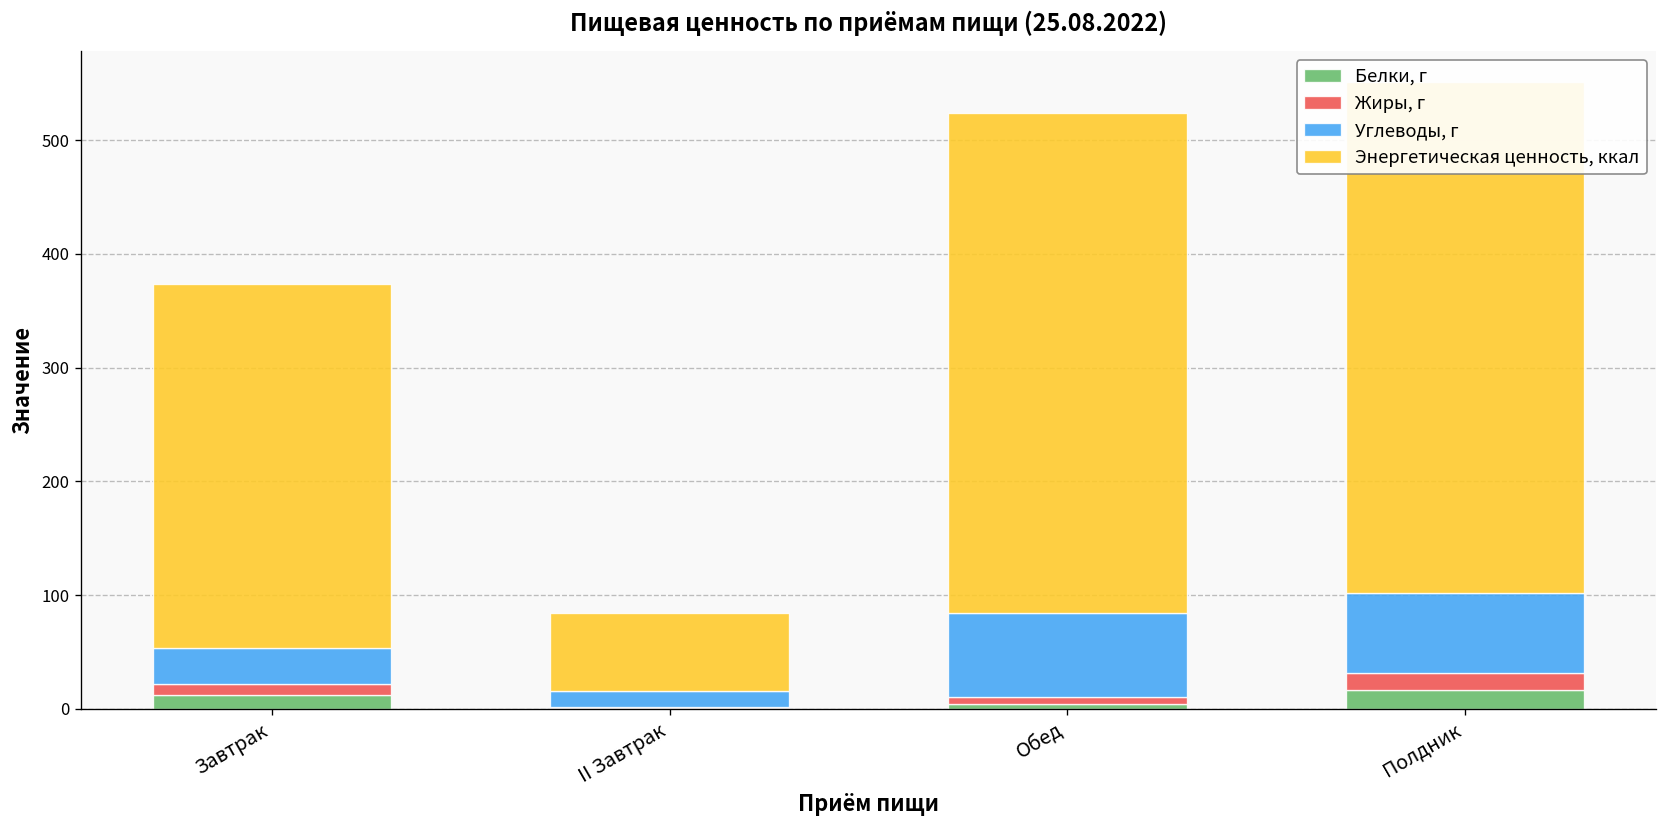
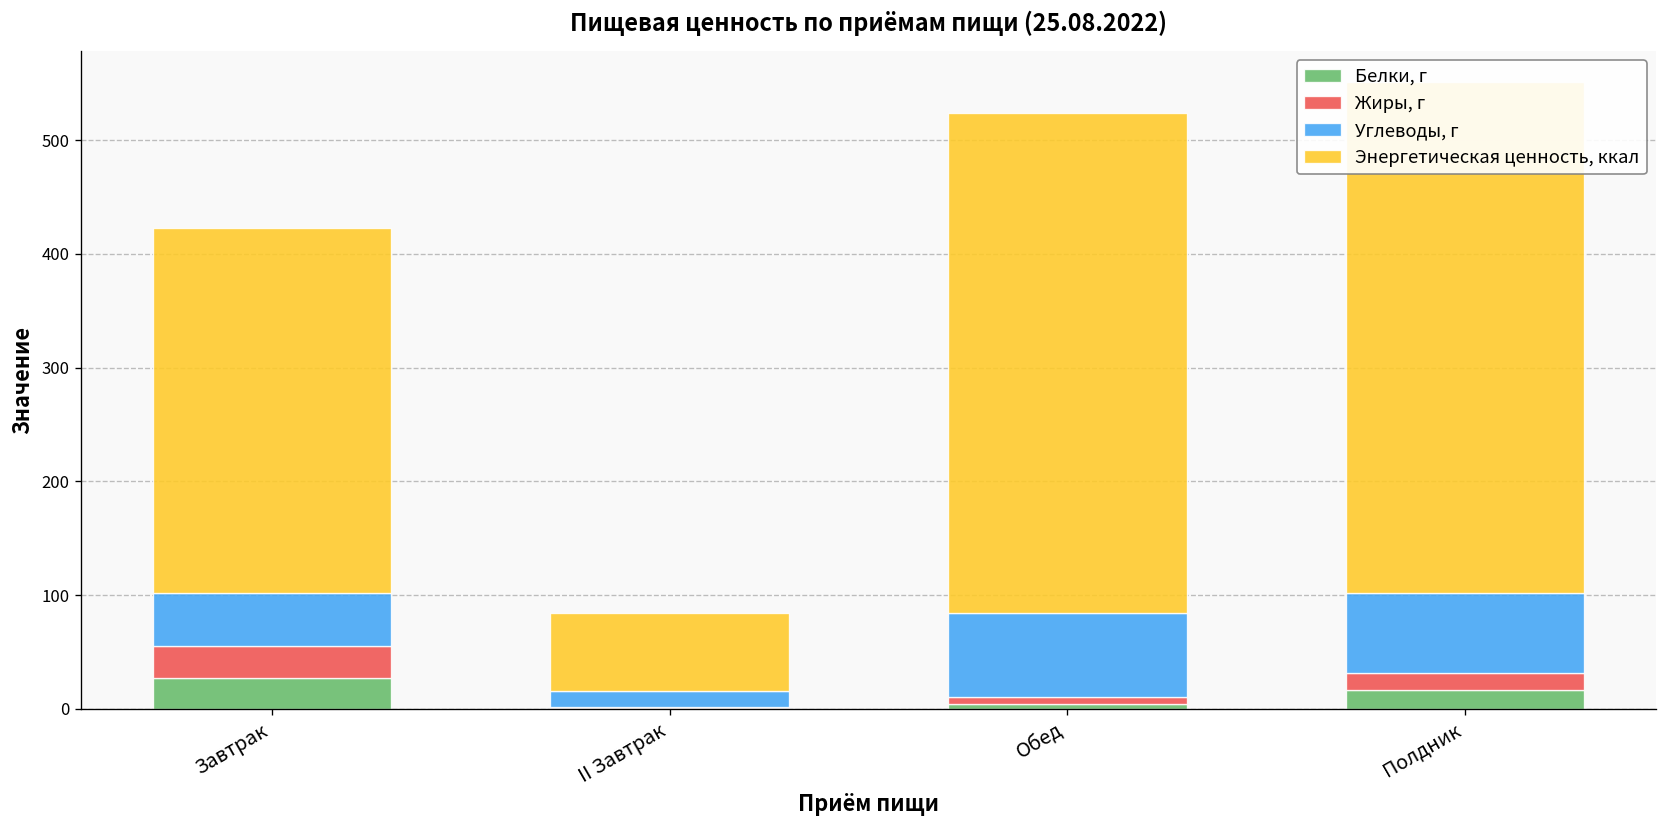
Белки, г, Завтрак: 10 -> 30
Жиры, г, Завтрак: 10 -> 30
Углеводы, г, Завтрак: 30 -> 50
